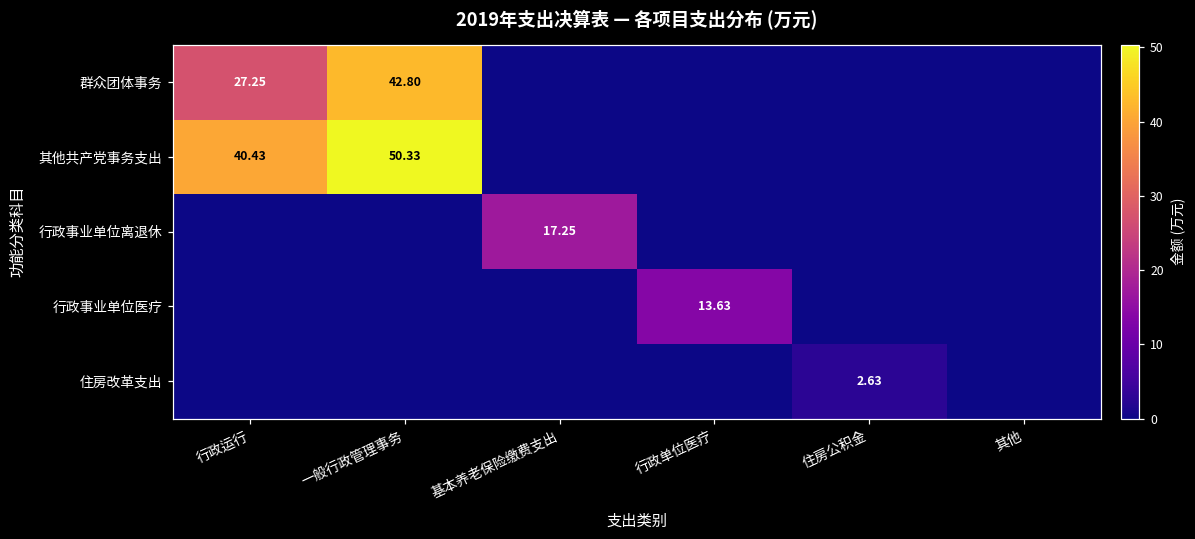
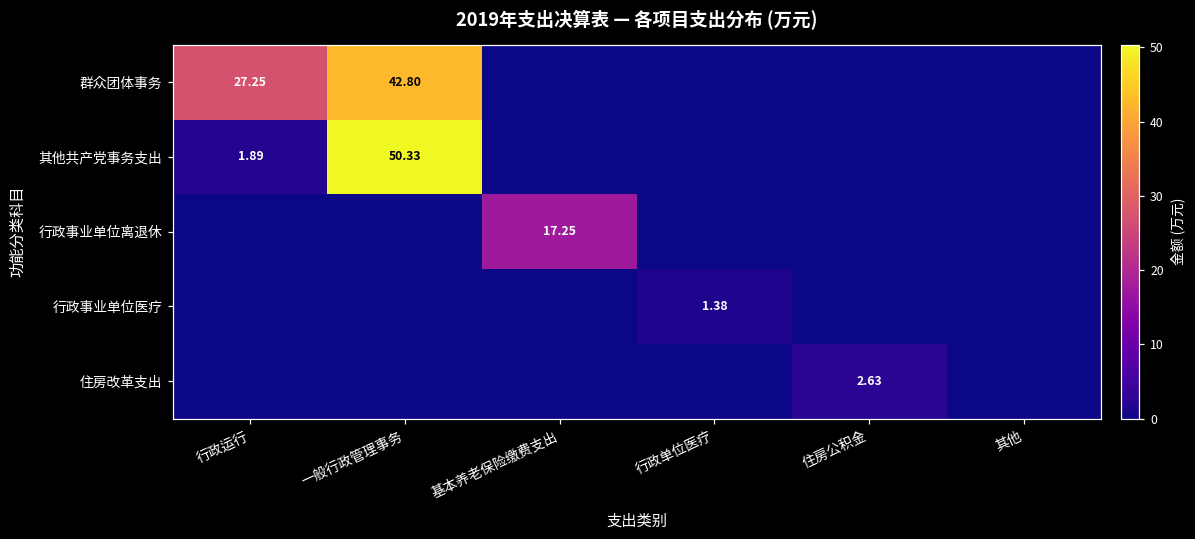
其他共产党事务支出, 行政运行: 40.43 -> 1.89
行政事业单位医疗, 行政单位医疗: 13.63 -> 1.38
